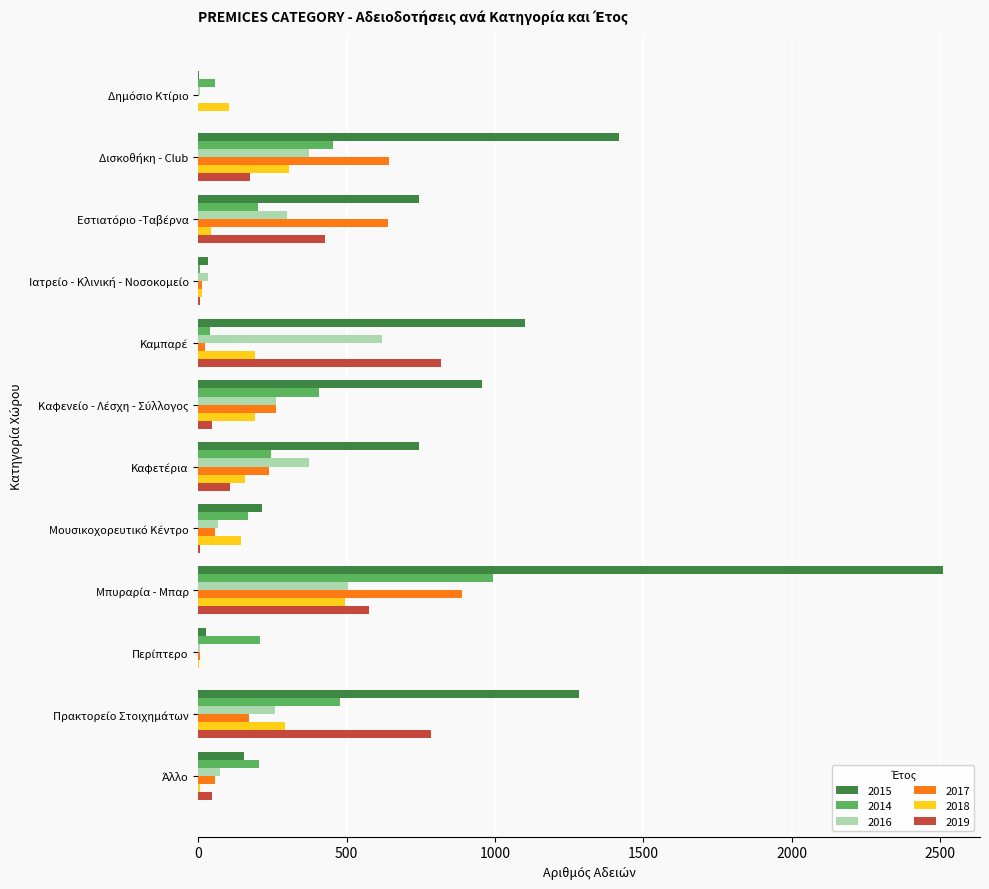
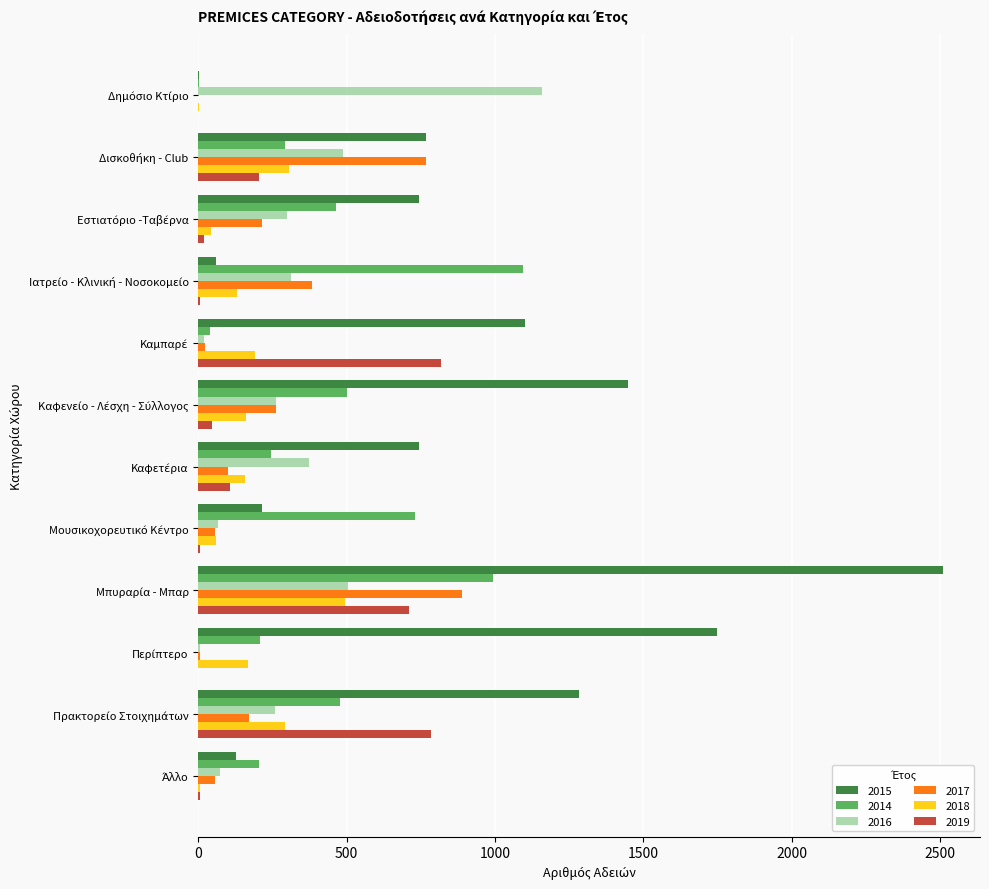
2014, Δημόσιο Κτίριο: 60 -> 0
2016, Δημόσιο Κτίριο: 10 -> 1160
2018, Δημόσιο Κτίριο: 100 -> 0
2015, Δισκοθήκη - Club: 1420 -> 770
2014, Δισκοθήκη - Club: 460 -> 290
2016, Δισκοθήκη - Club: 370 -> 490
2017, Δισκοθήκη - Club: 640 -> 770
2019, Δισκοθήκη - Club: 170 -> 210
2014, Εστιατόριο -Ταβέρνα: 200 -> 460
2017, Εστιατόριο -Ταβέρνα: 640 -> 210
2019, Εστιατόριο -Ταβέρνα: 430 -> 20
2015, Ιατρείο - Κλινική - Νοσοκομείο: 30 -> 60
2014, Ιατρείο - Κλινική - Νοσοκομείο: 10 -> 1100
2016, Ιατρείο - Κλινική - Νοσοκομείο: 30 -> 310
2017, Ιατρείο - Κλινική - Νοσοκομείο: 10 -> 380
2018, Ιατρείο - Κλινική - Νοσοκομείο: 10 -> 130
2016, Καμπαρέ: 620 -> 20
2015, Καφενείο - Λέσχη - Σύλλογος: 960 -> 1450
2014, Καφενείο - Λέσχη - Σύλλογος: 410 -> 500
2018, Καφενείο - Λέσχη - Σύλλογος: 190 -> 160
2017, Καφετέρια: 240 -> 100
2014, Μουσικοχορευτικό Κέντρο: 170 -> 730
2018, Μουσικοχορευτικό Κέντρο: 140 -> 60
2019, Μπυραρία - Μπαρ: 580 -> 710
2015, Περίπτερο: 30 -> 1750
2018, Περίπτερο: 0 -> 170
2015, Άλλο: 160 -> 130
2019, Άλλο: 50 -> 10
